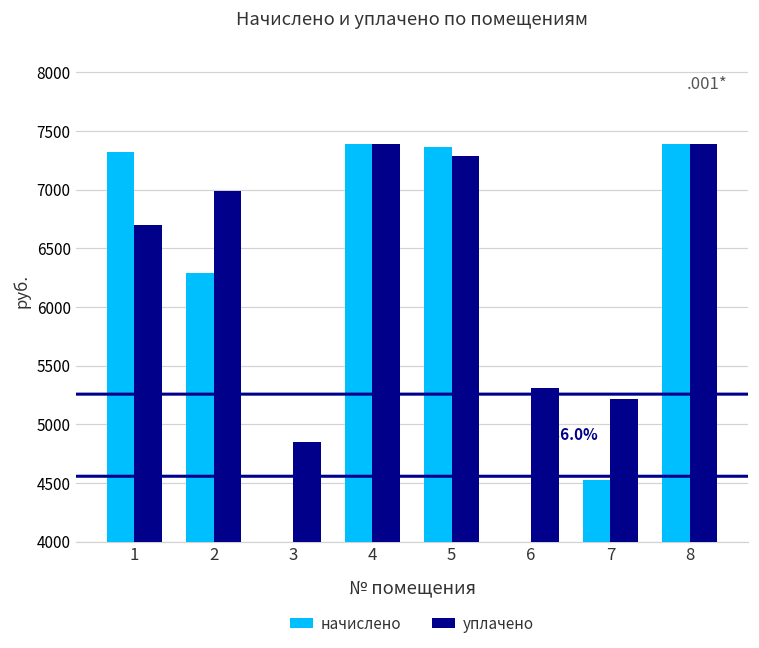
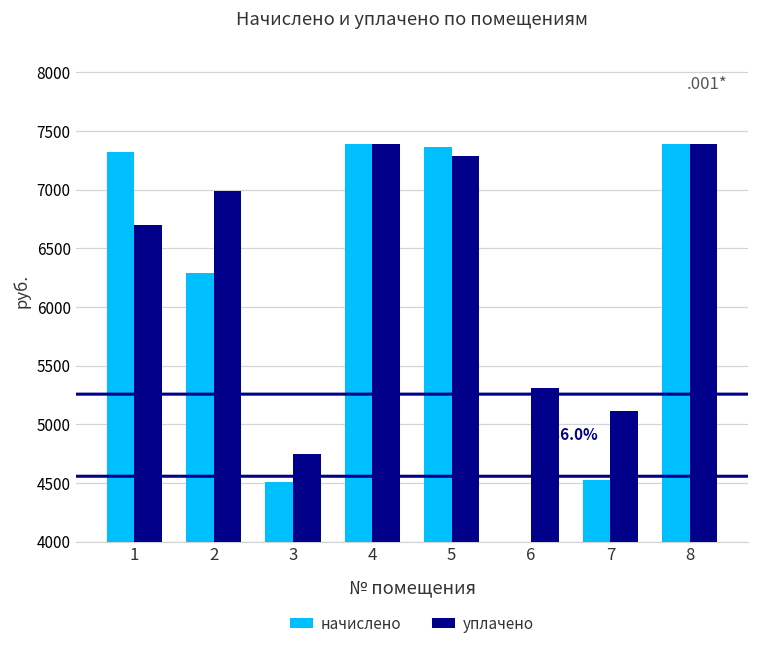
начислено, 3: 3990 -> 4500
уплачено, 3: 4850 -> 4750
уплачено, 7: 5220 -> 5120
